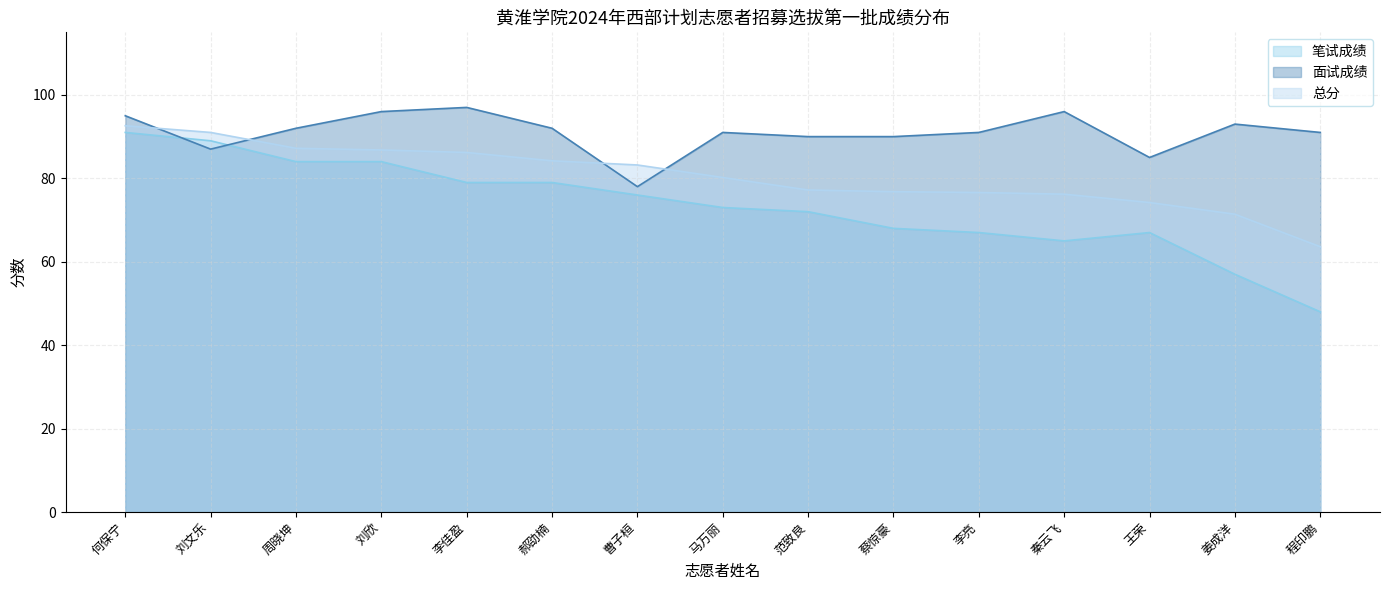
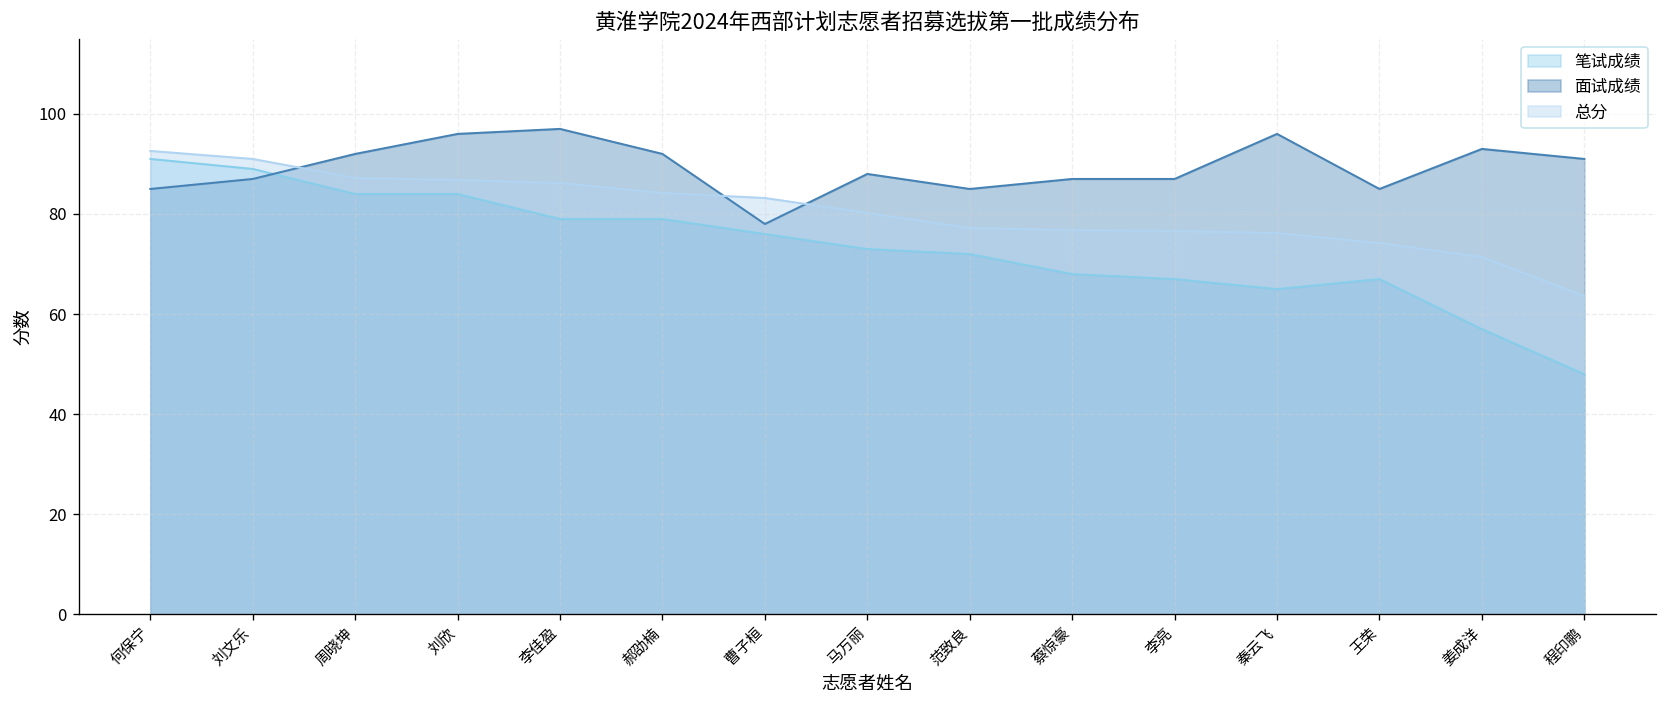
面试成绩, 何保宁: 95 -> 85
面试成绩, 马万丽: 91 -> 88
面试成绩, 范致良: 90 -> 85
面试成绩, 蔡惊豪: 90 -> 87
面试成绩, 李亮: 91 -> 87
